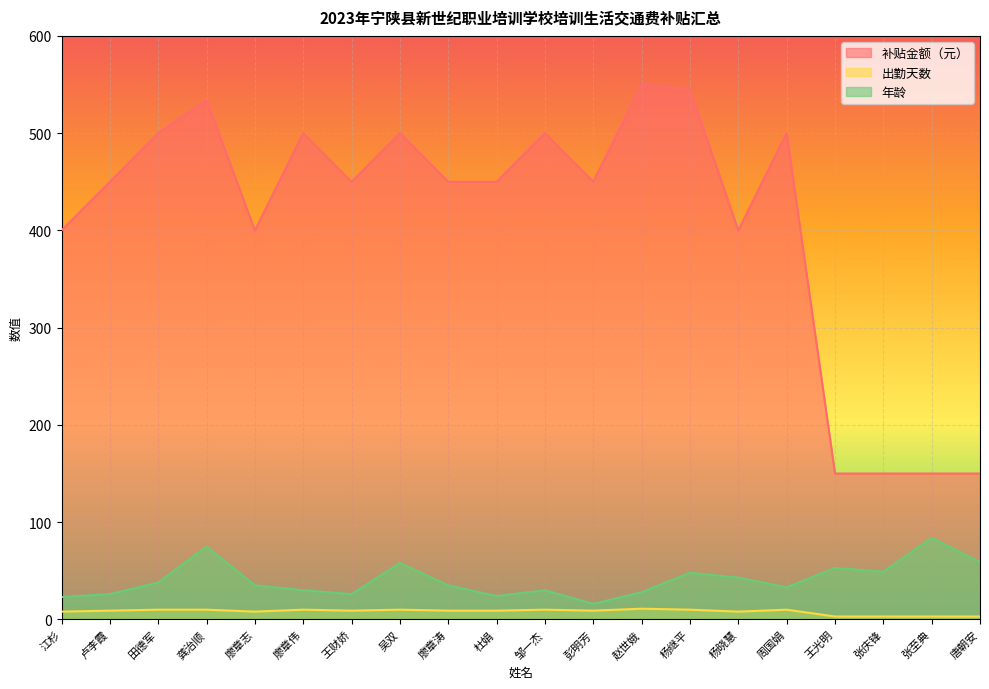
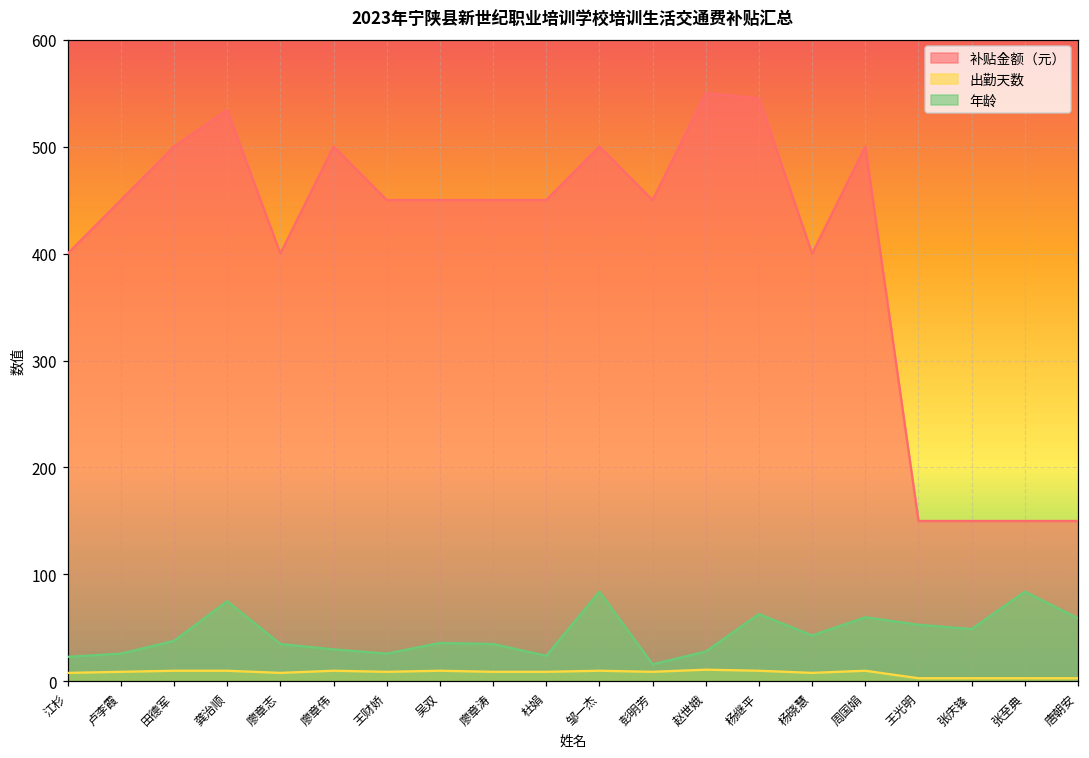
补贴金额（元）, 吴双: 500 -> 450
年龄, 吴双: 60 -> 40
年龄, 邹一杰: 30 -> 80
年龄, 杨继平: 50 -> 60
年龄, 周国娟: 30 -> 60
